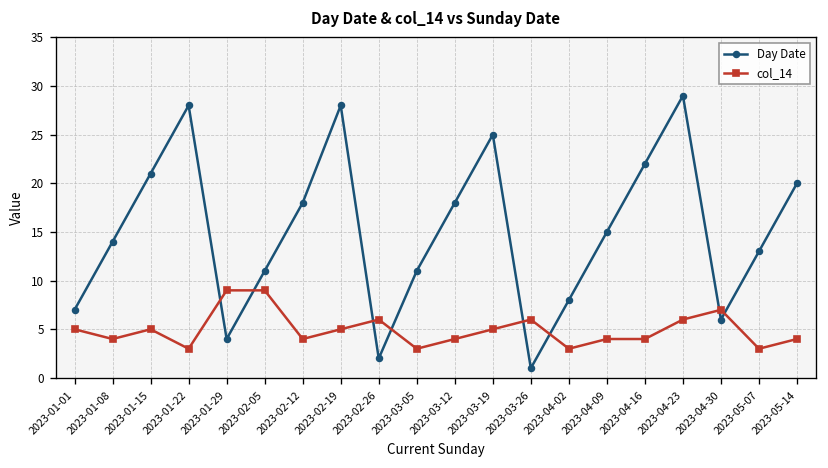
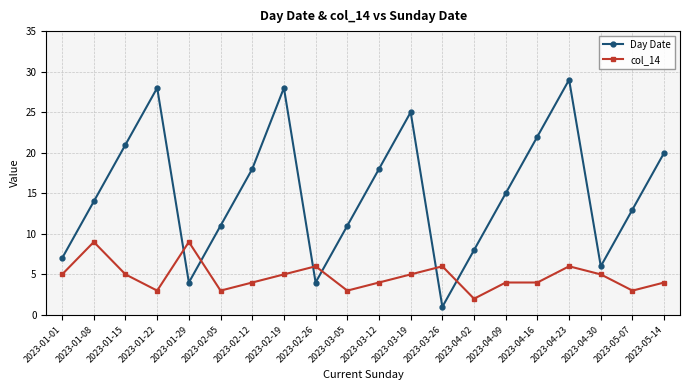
col_14, 2023-01-08: 4 -> 9
col_14, 2023-02-05: 9 -> 3
Day Date, 2023-02-26: 2 -> 4
col_14, 2023-04-02: 3 -> 2
col_14, 2023-04-30: 7 -> 5
